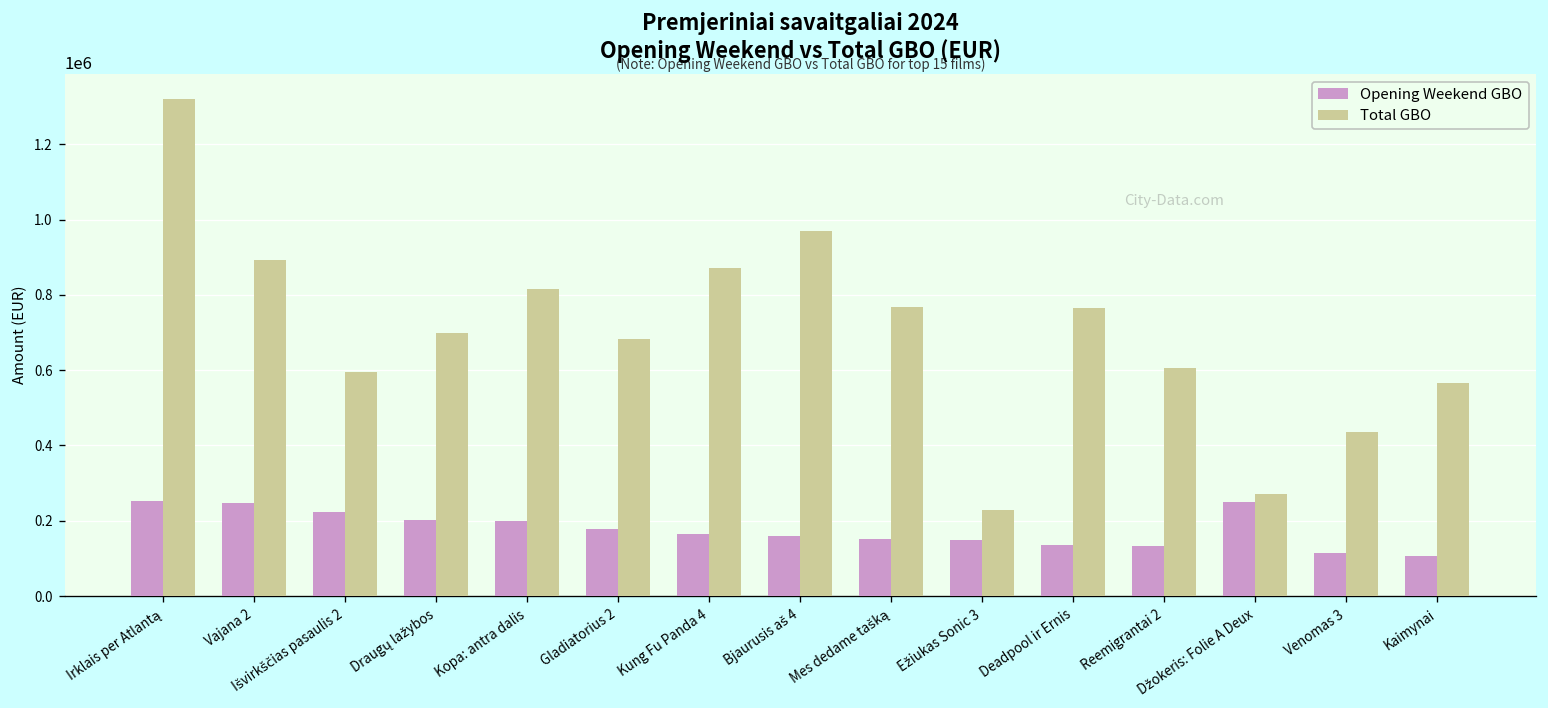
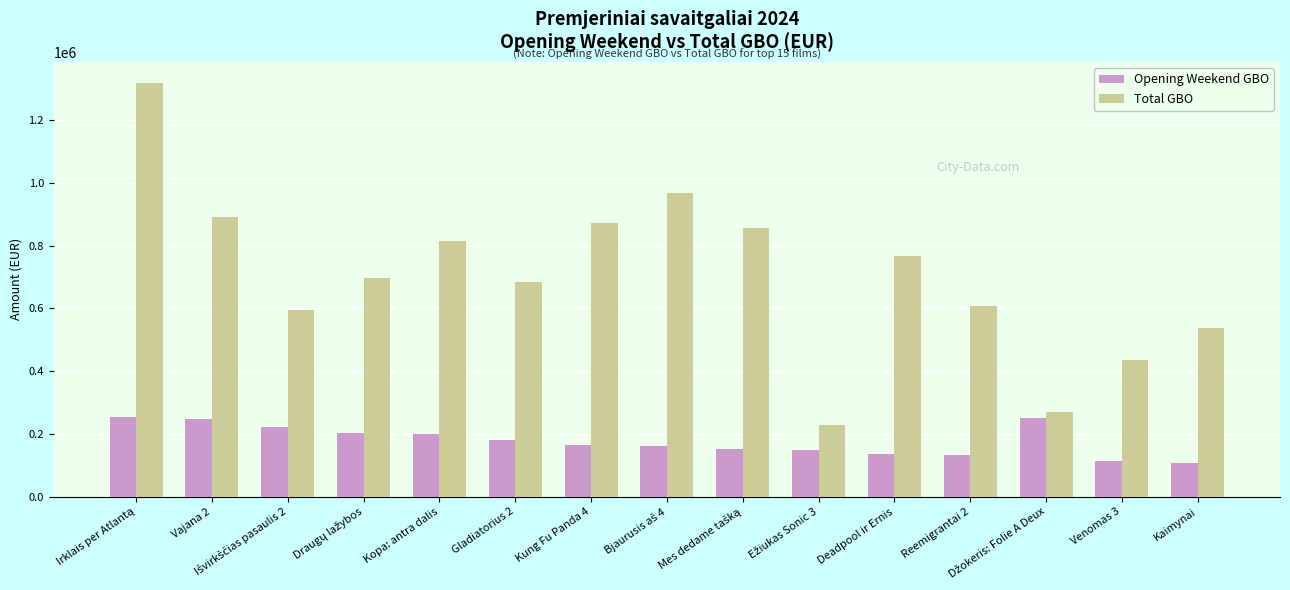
Total GBO, Mes dedame tašką: 770000 -> 860000
Total GBO, Kaimynai: 570000 -> 540000
